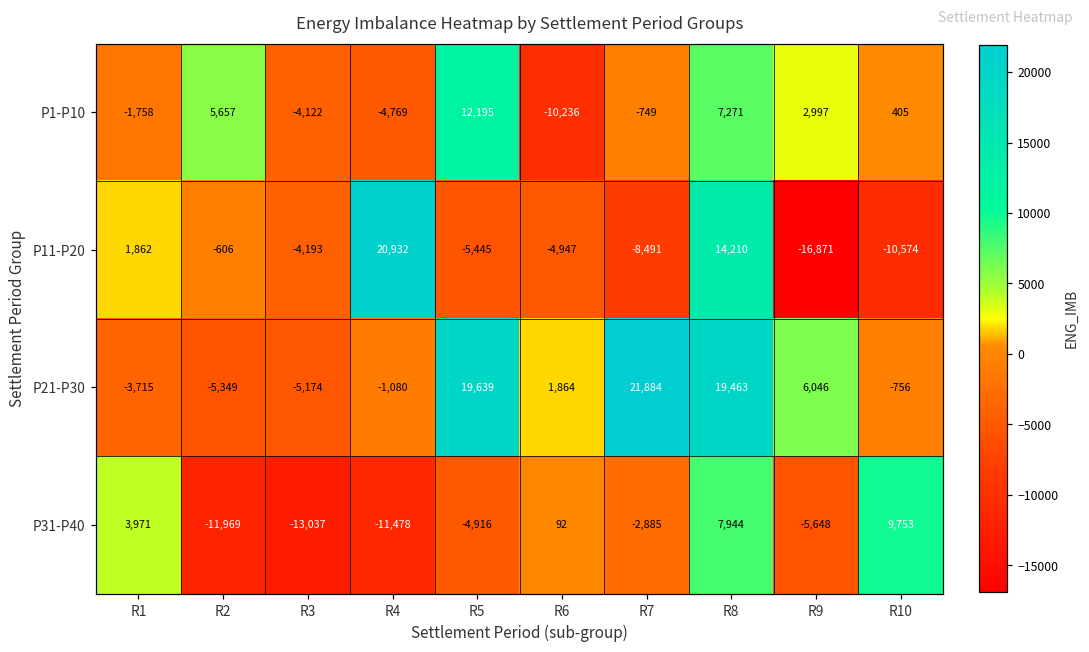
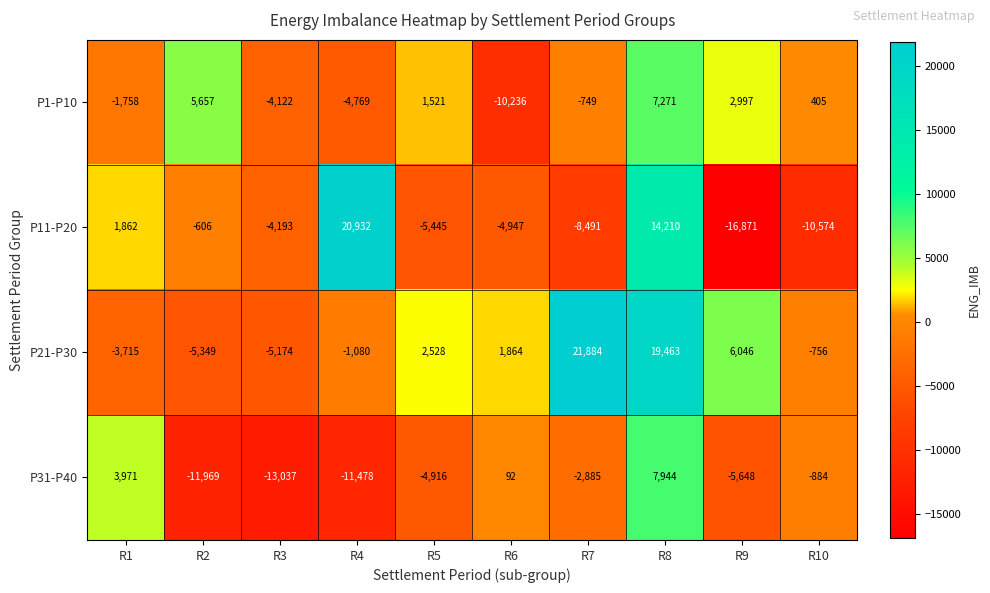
P1-P10, R5: 12,195 -> 1,521
P21-P30, R5: 19,639 -> 2,528
P31-P40, R10: 9,753 -> -884
